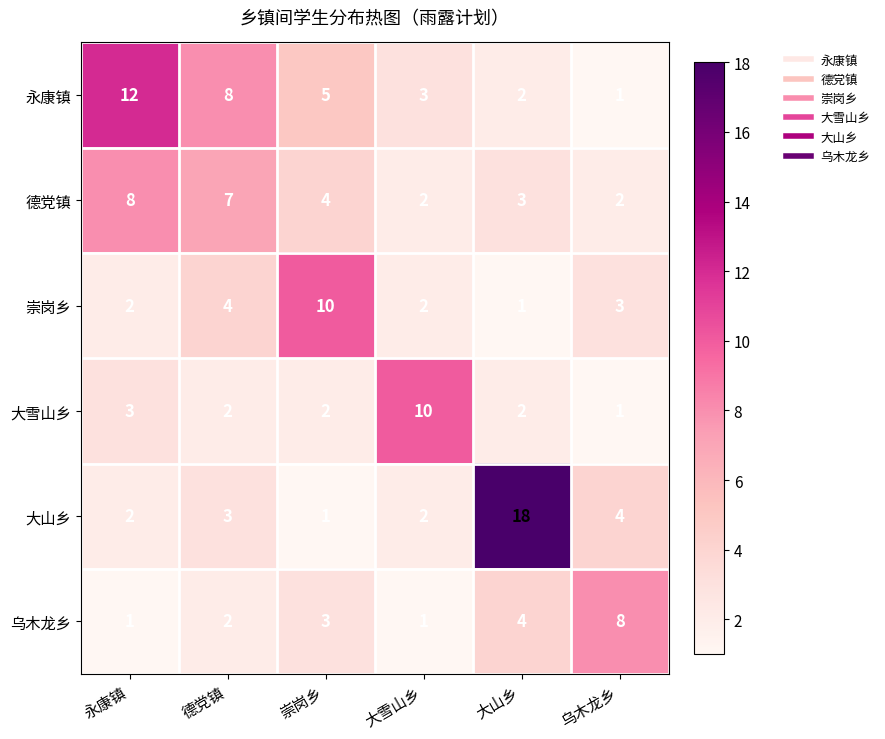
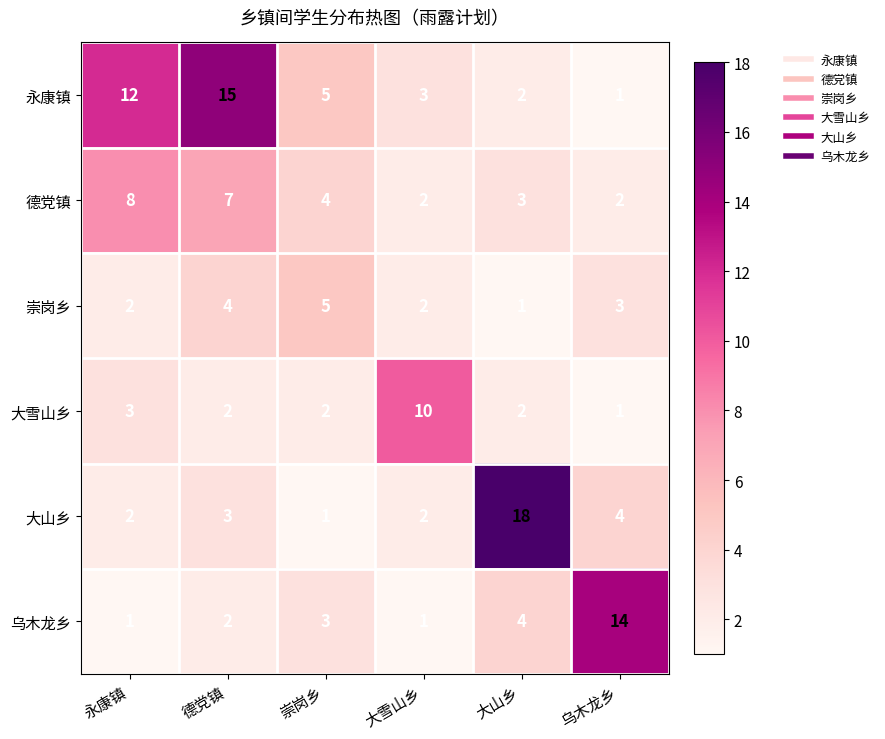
永康镇, 德党镇: 8 -> 15
崇岗乡, 崇岗乡: 10 -> 5
乌木龙乡, 乌木龙乡: 8 -> 14
